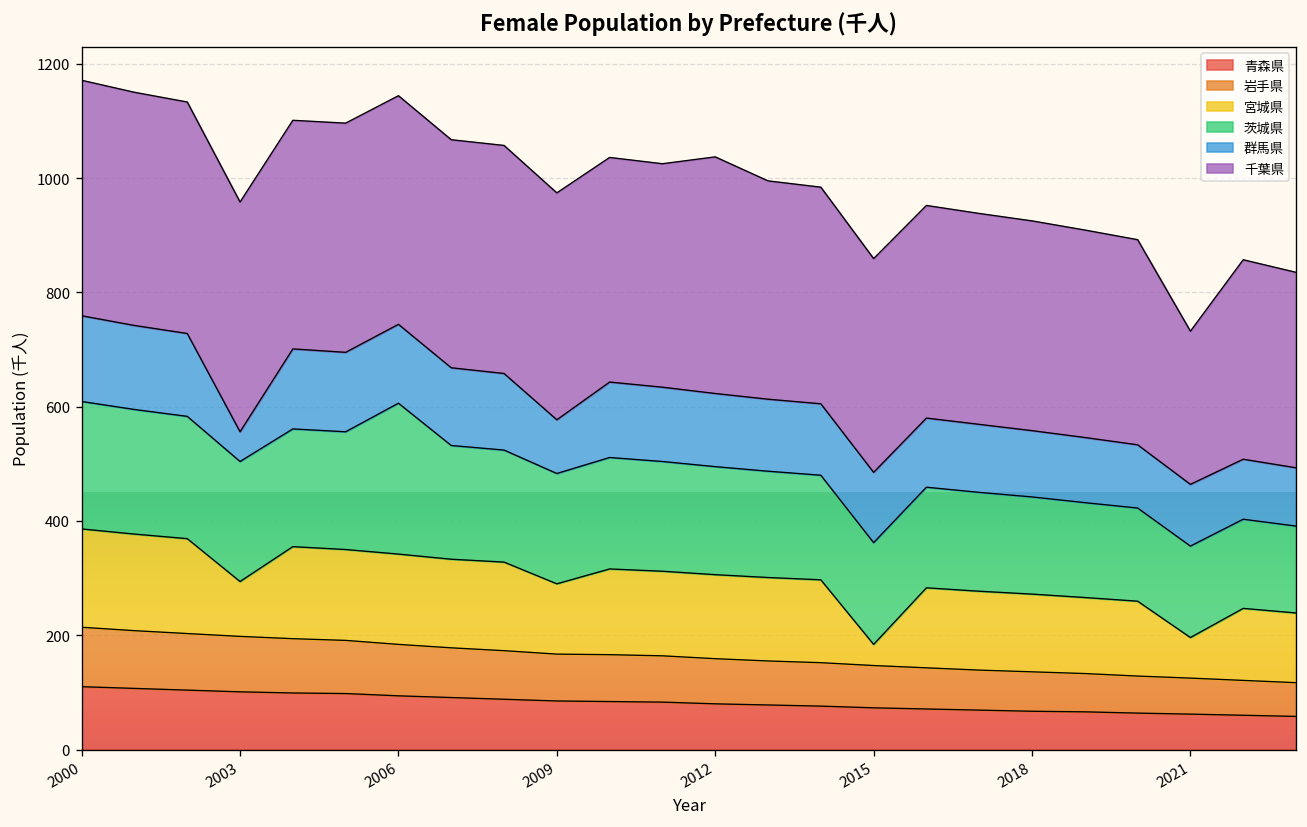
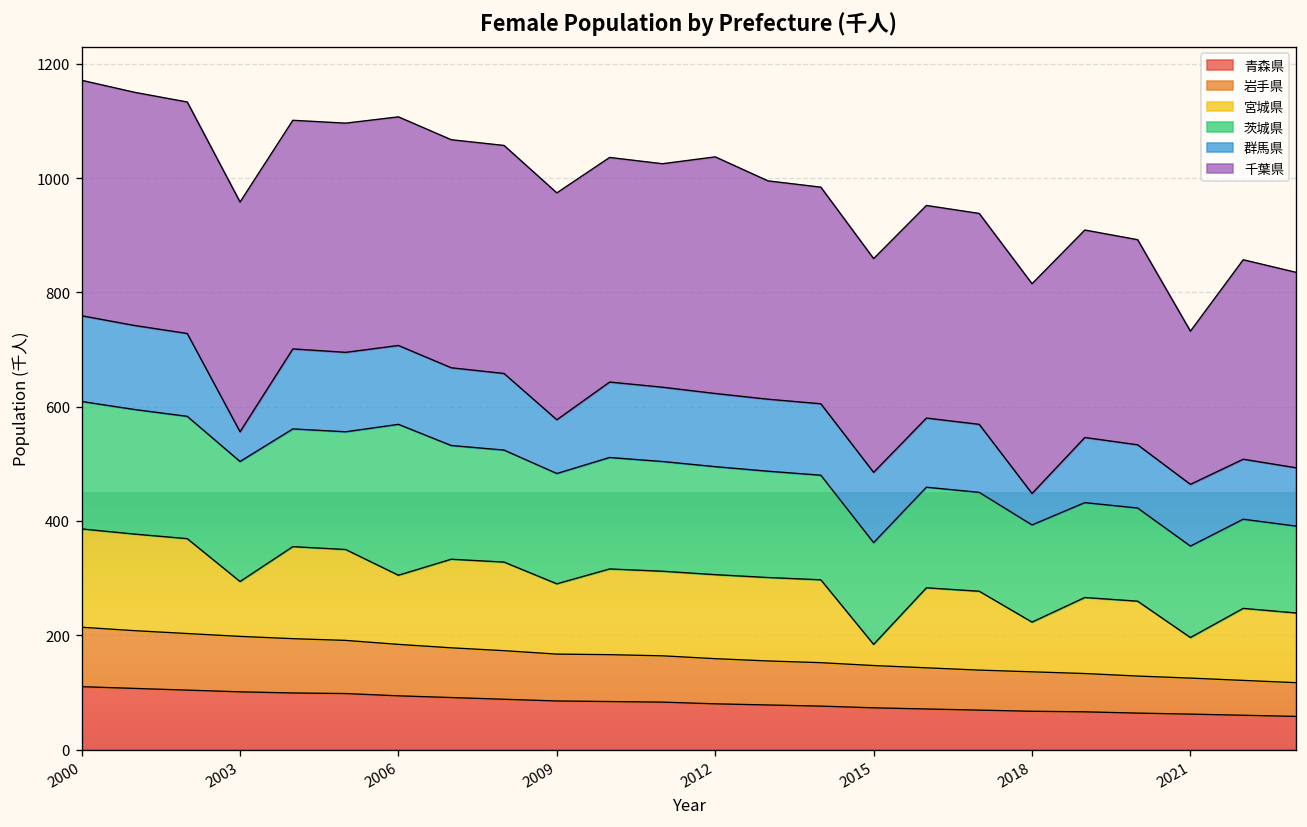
宮城県, 2006: 160 -> 120
宮城県, 2018: 140 -> 90
群馬県, 2018: 120 -> 60
